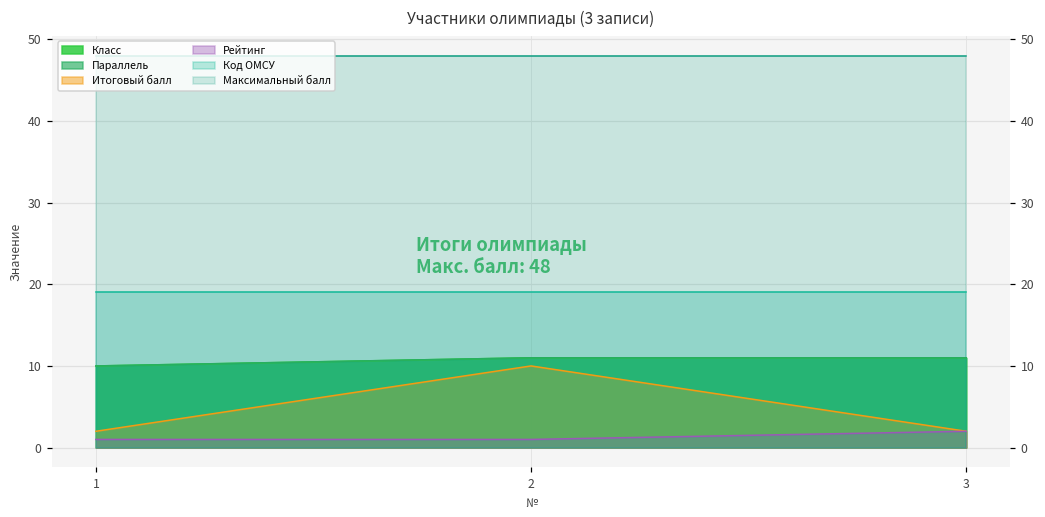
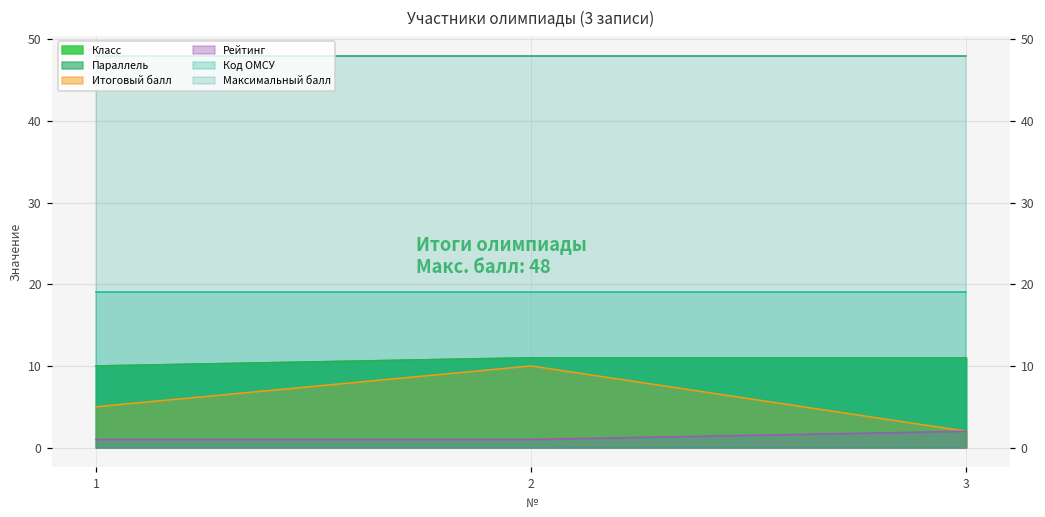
Итоговый балл, 1: 2 -> 5
